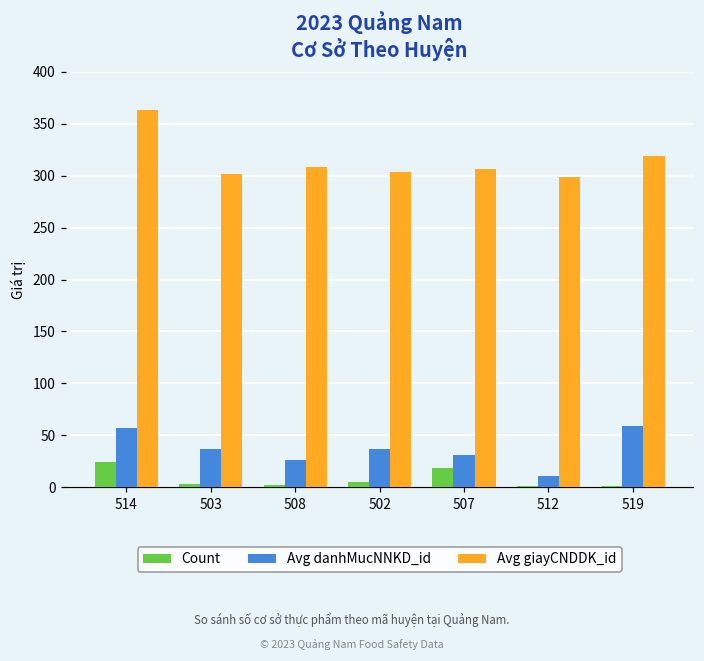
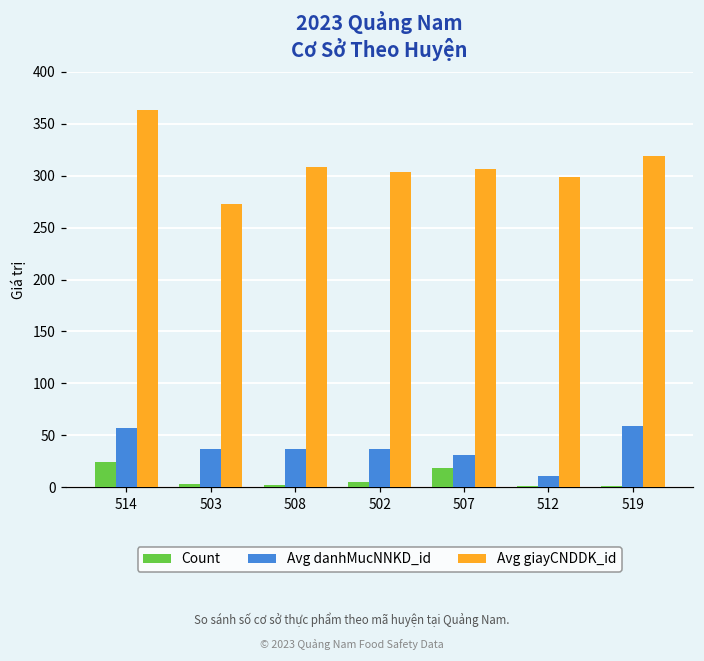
Avg giayCNDDK_id, 503: 300 -> 270
Avg danhMucNNKD_id, 508: 30 -> 40
